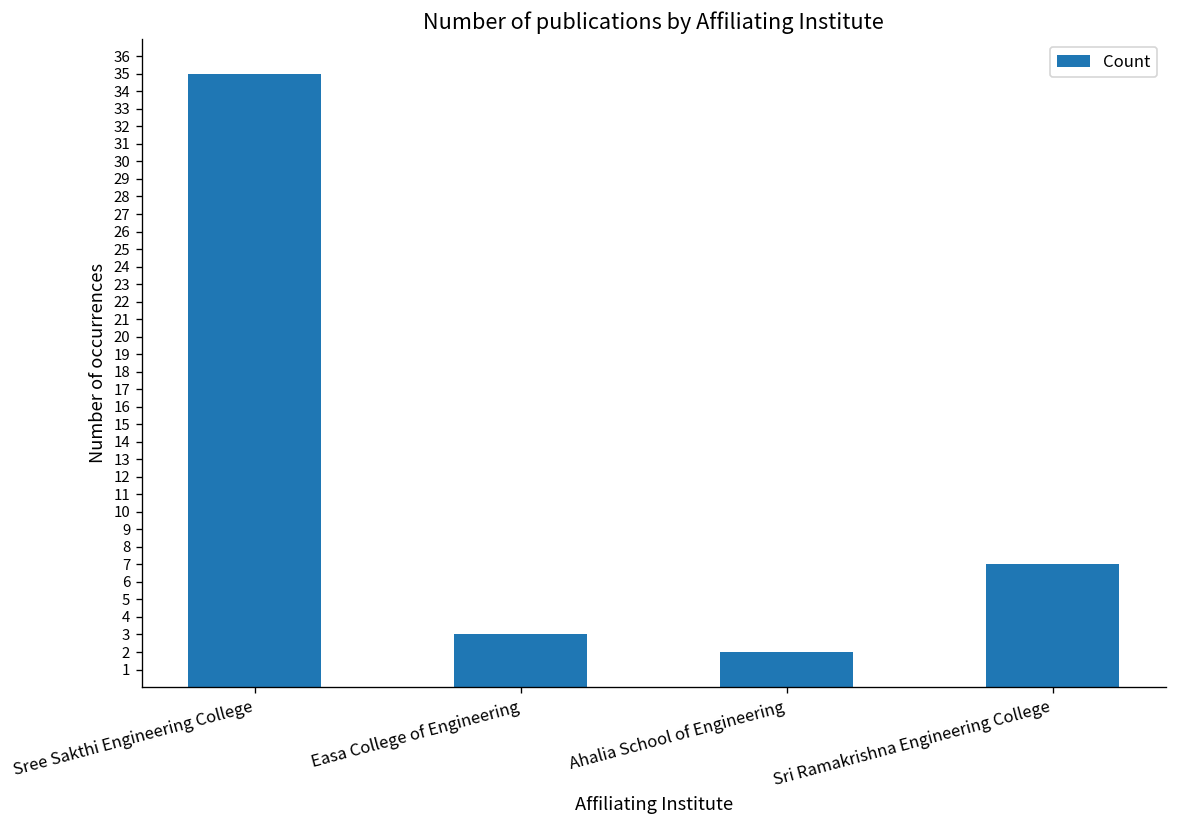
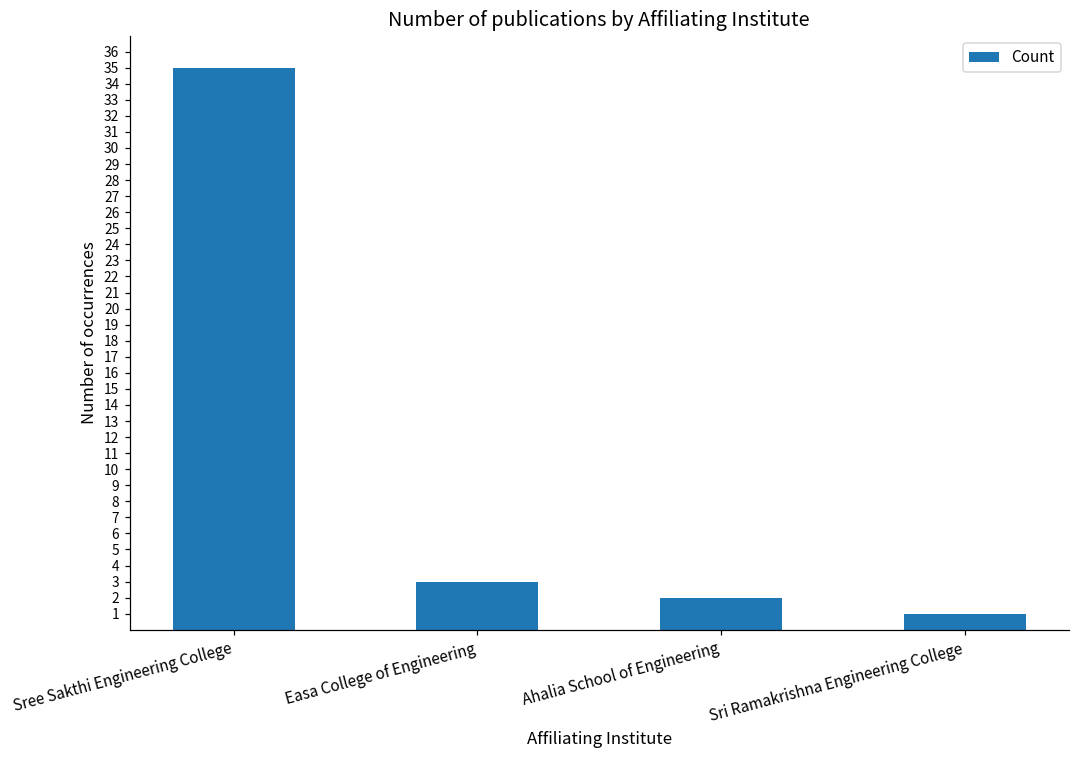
Sri Ramakrishna Engineering College: 7 -> 1
